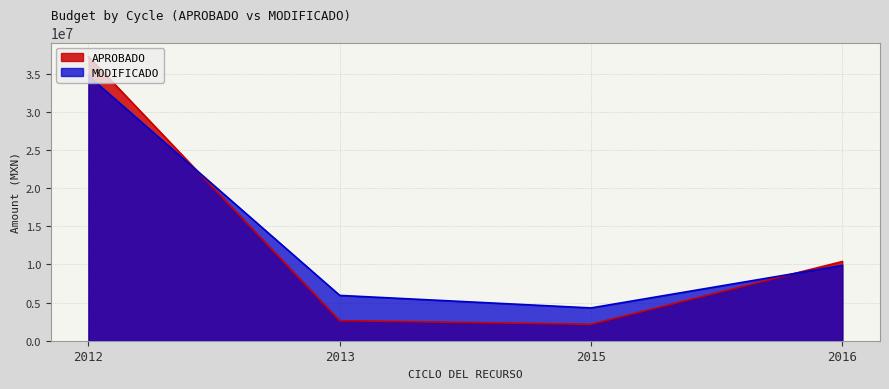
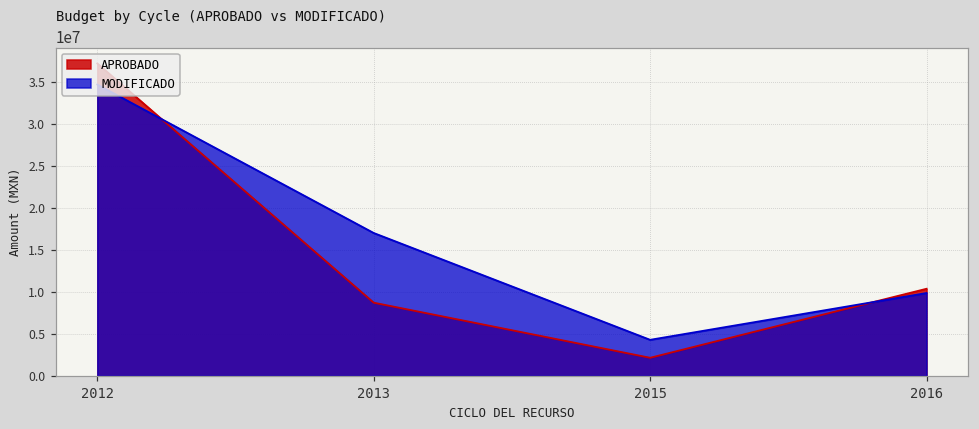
APROBADO, 2013: 3000000 -> 9000000
MODIFICADO, 2013: 6000000 -> 17000000
